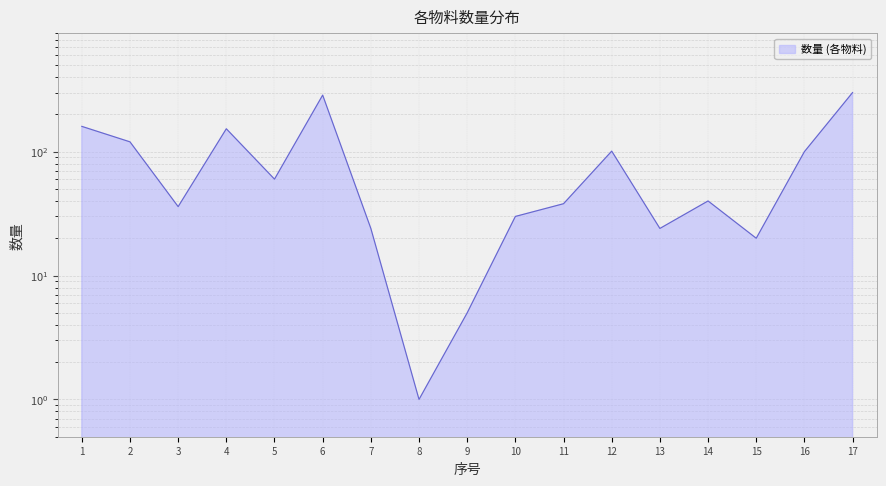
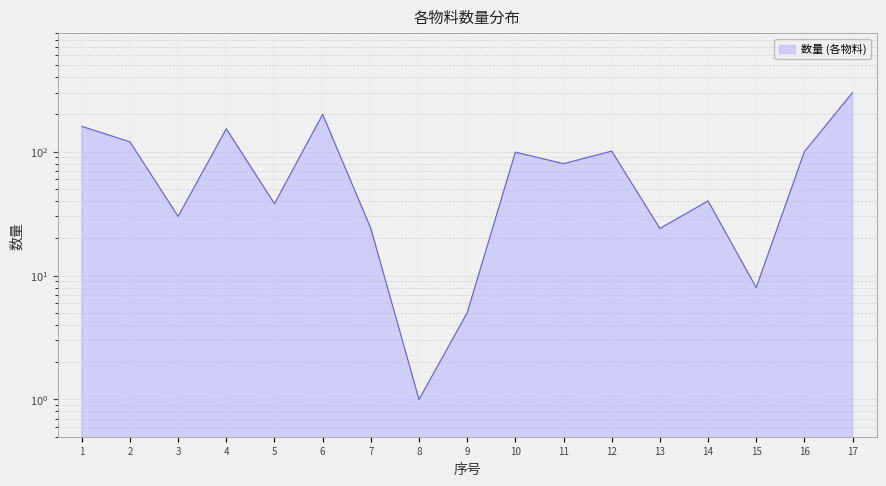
3: 36 -> 30
5: 60 -> 38
6: 290 -> 200
10: 30 -> 100
11: 38 -> 80
15: 20 -> 8
